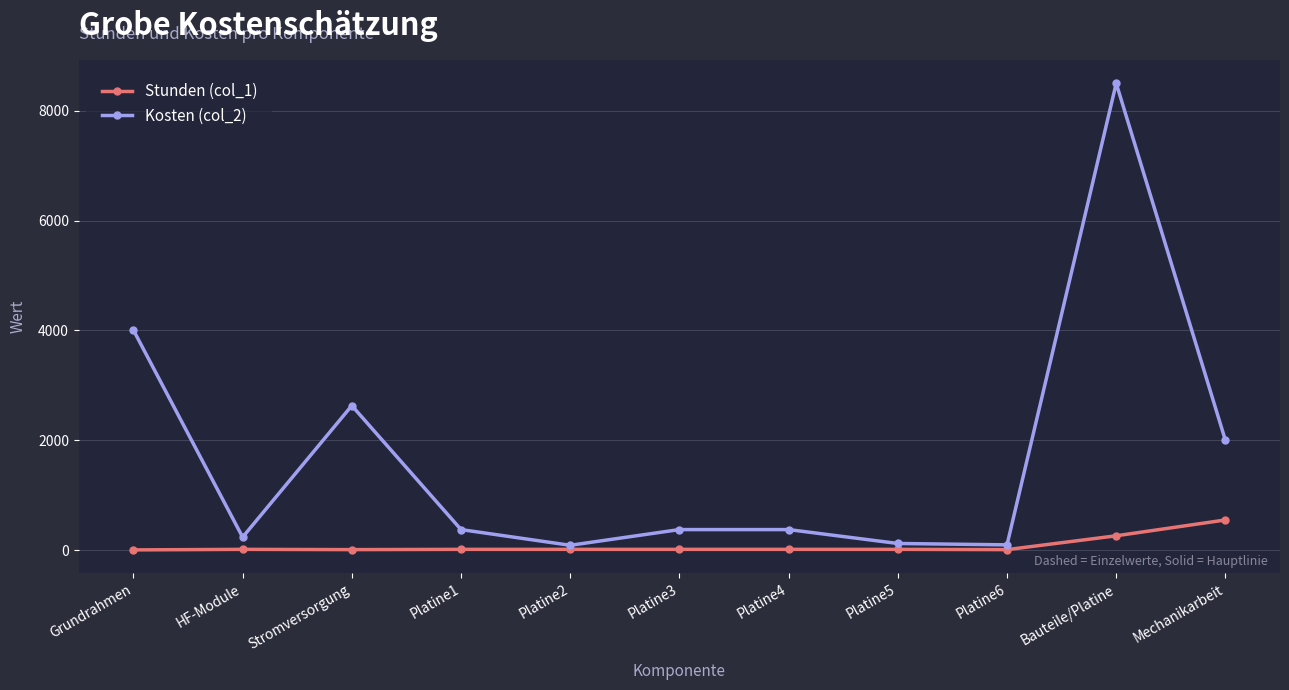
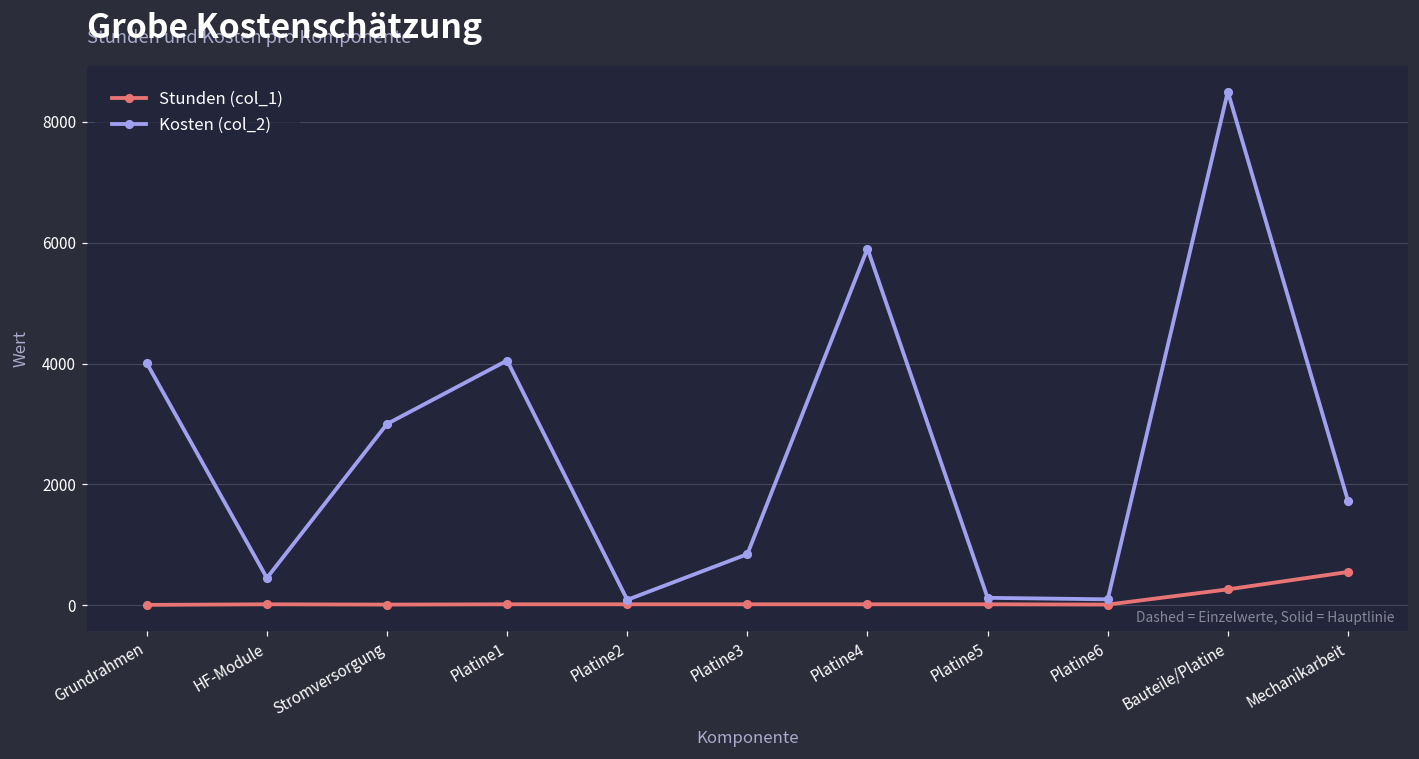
Kosten (col_2), HF-Module: 200 -> 500
Kosten (col_2), Stromversorgung: 2600 -> 3000
Kosten (col_2), Platine1: 400 -> 4100
Kosten (col_2), Platine3: 400 -> 800
Kosten (col_2), Platine4: 400 -> 5900
Kosten (col_2), Mechanikarbeit: 2000 -> 1700
